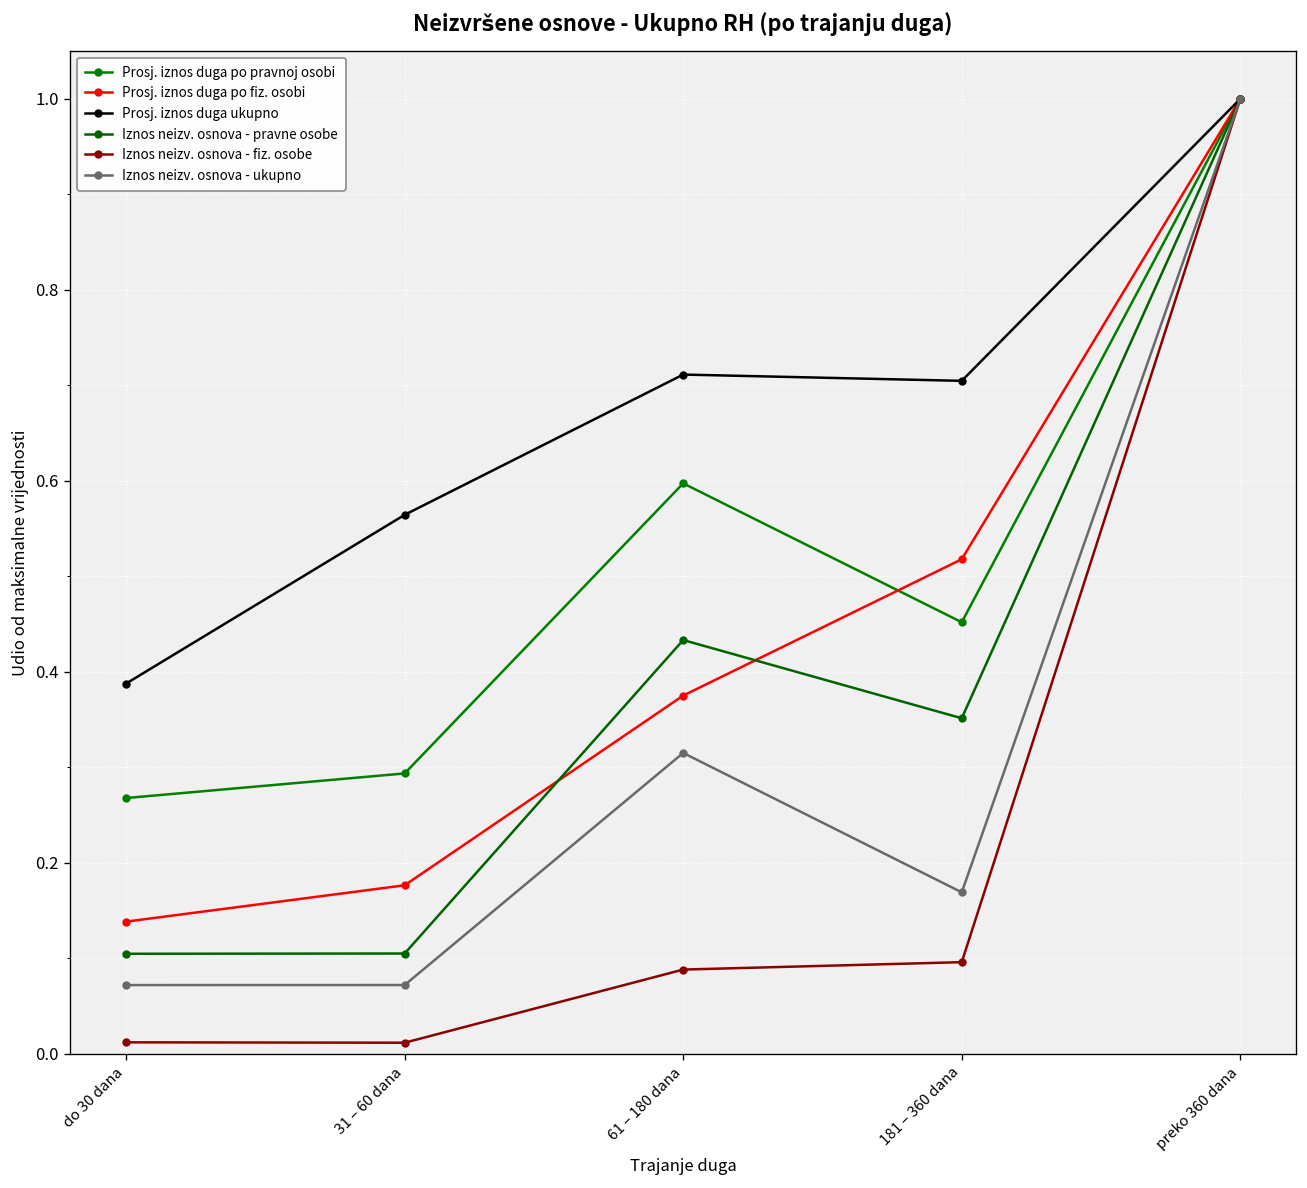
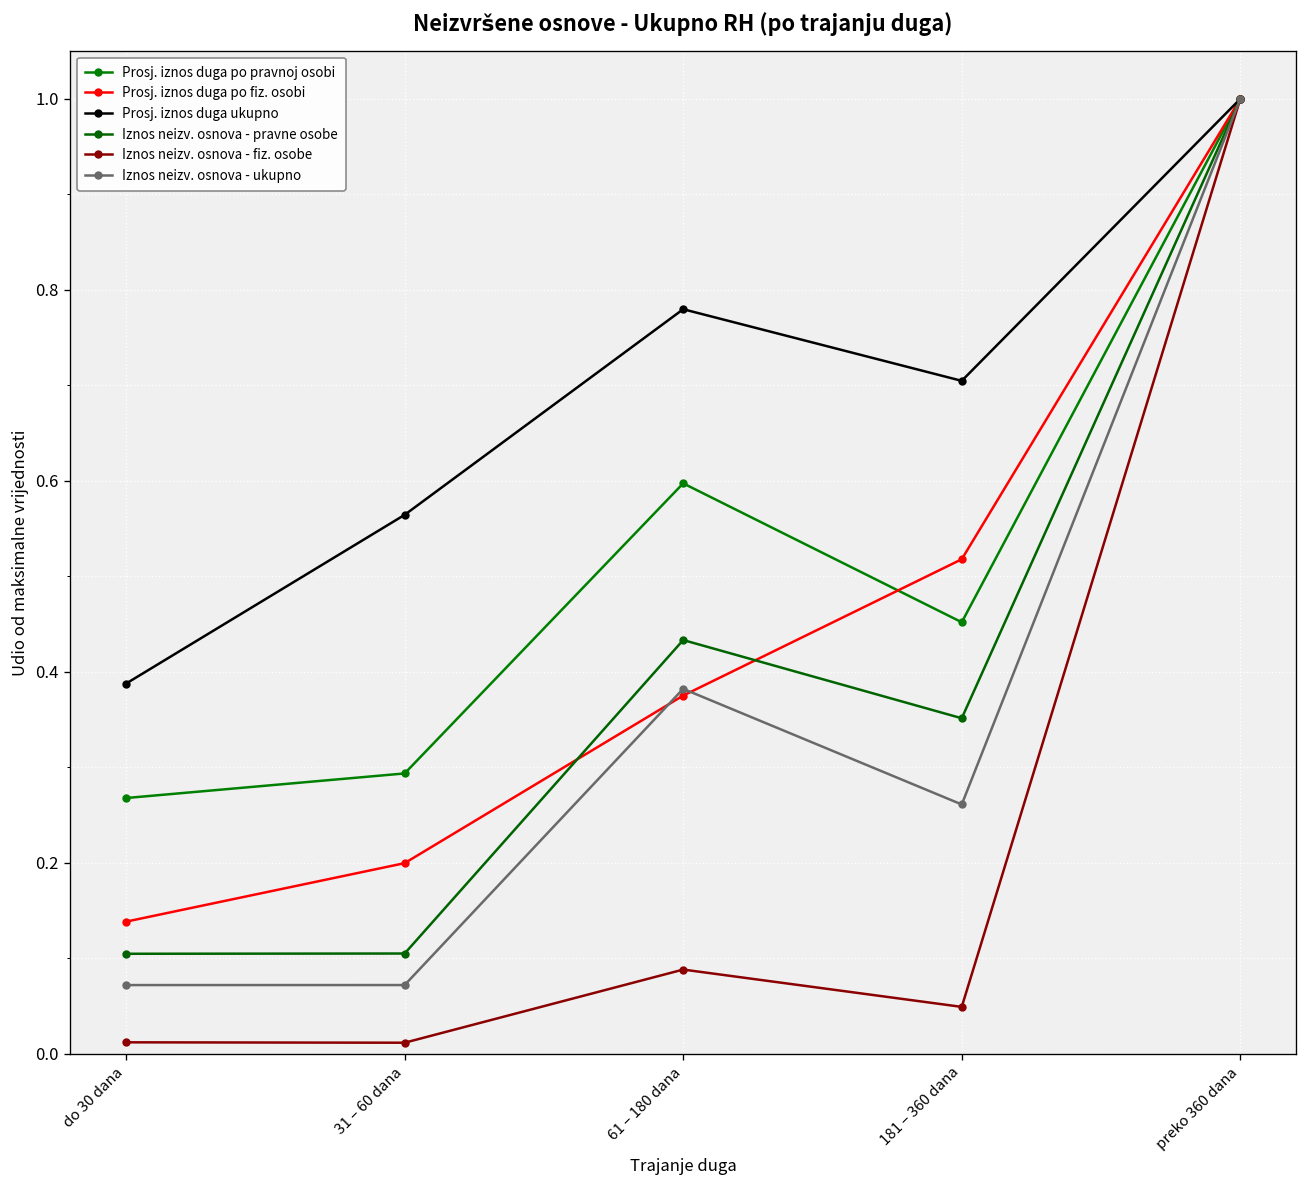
Prosj. iznos duga po fiz. osobi, 31 – 60 dana: 0.18 -> 0.20
Prosj. iznos duga ukupno, 61 – 180 dana: 0.71 -> 0.78
Iznos neizv. osnova - ukupno, 61 – 180 dana: 0.31 -> 0.38
Iznos neizv. osnova - fiz. osobe, 181 – 360 dana: 0.10 -> 0.05
Iznos neizv. osnova - ukupno, 181 – 360 dana: 0.17 -> 0.26
